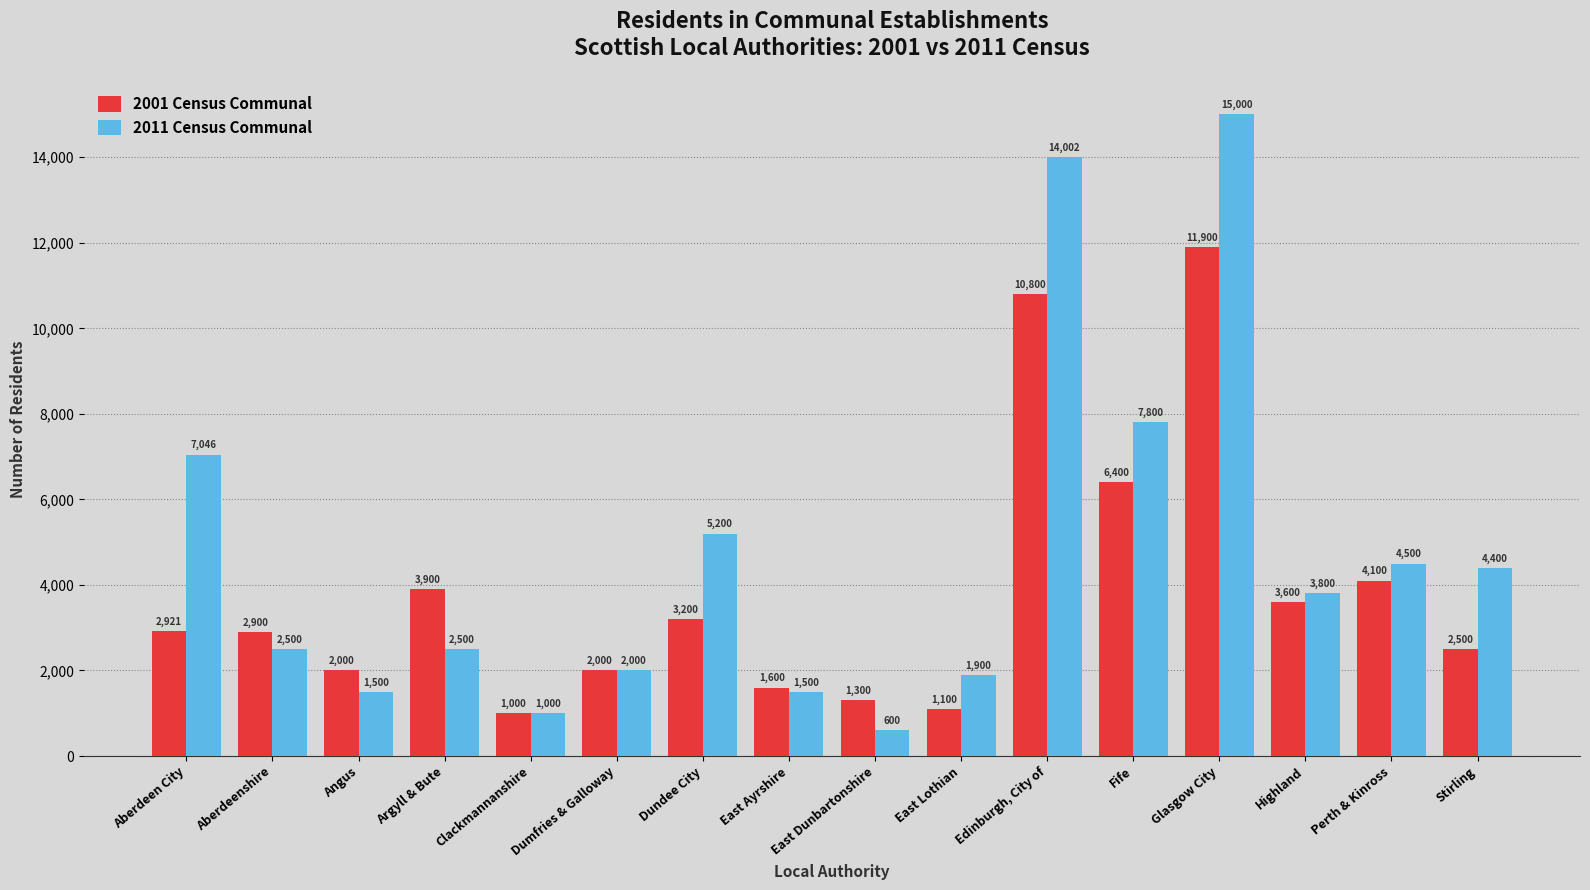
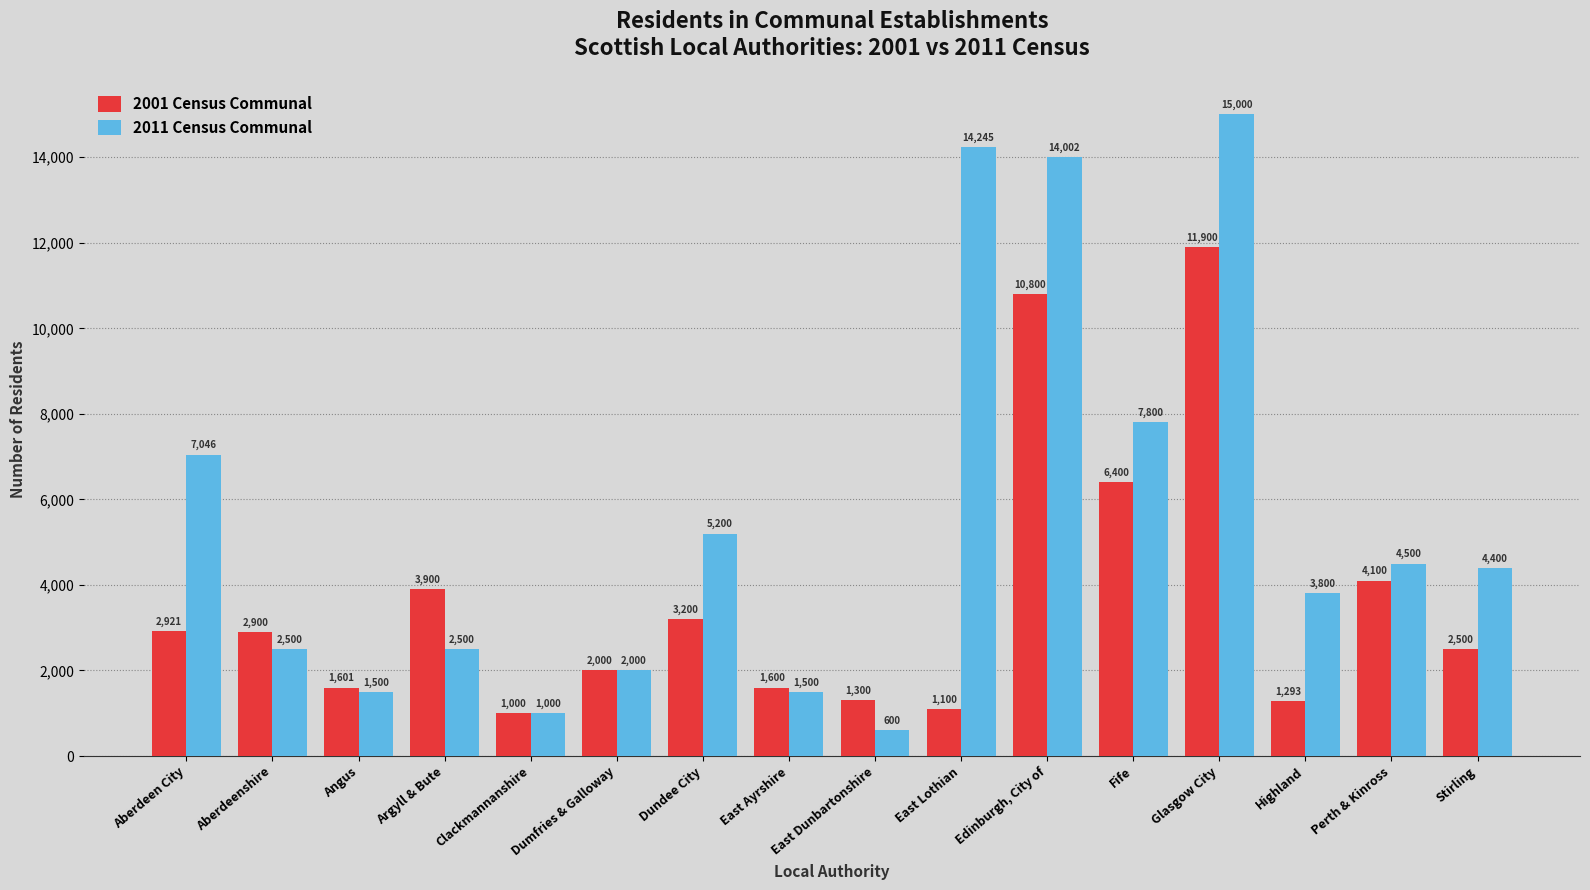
2001 Census Communal, Angus: 2,000 -> 1,601
2011 Census Communal, East Lothian: 1,900 -> 14,245
2001 Census Communal, Highland: 3,600 -> 1,293
